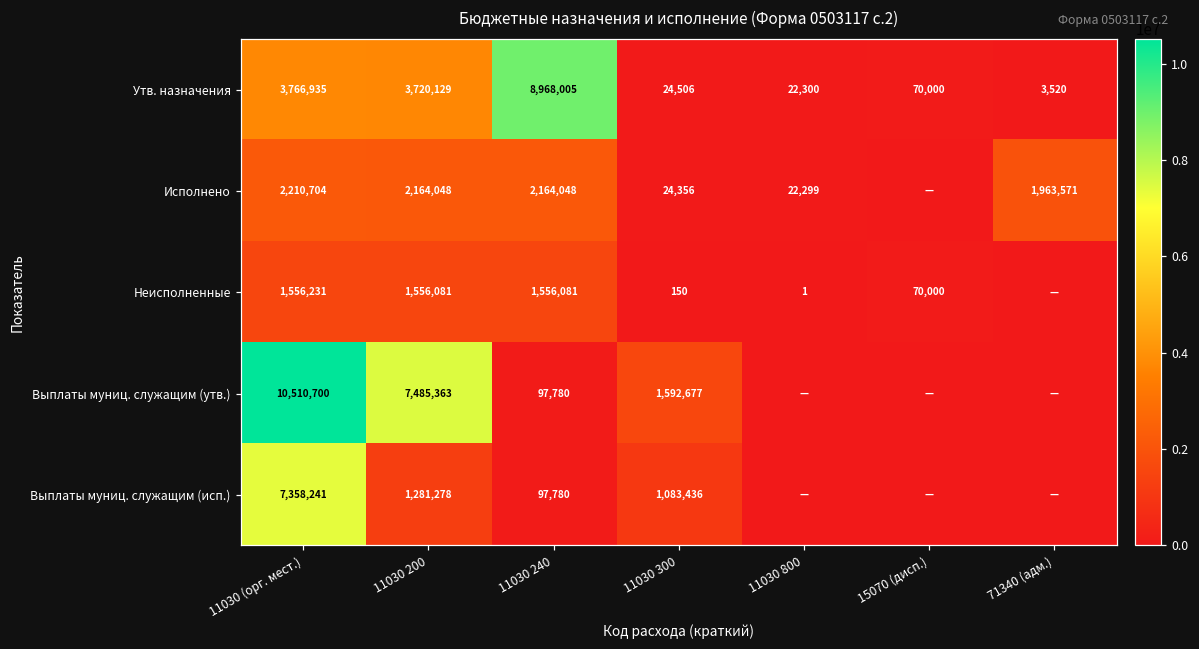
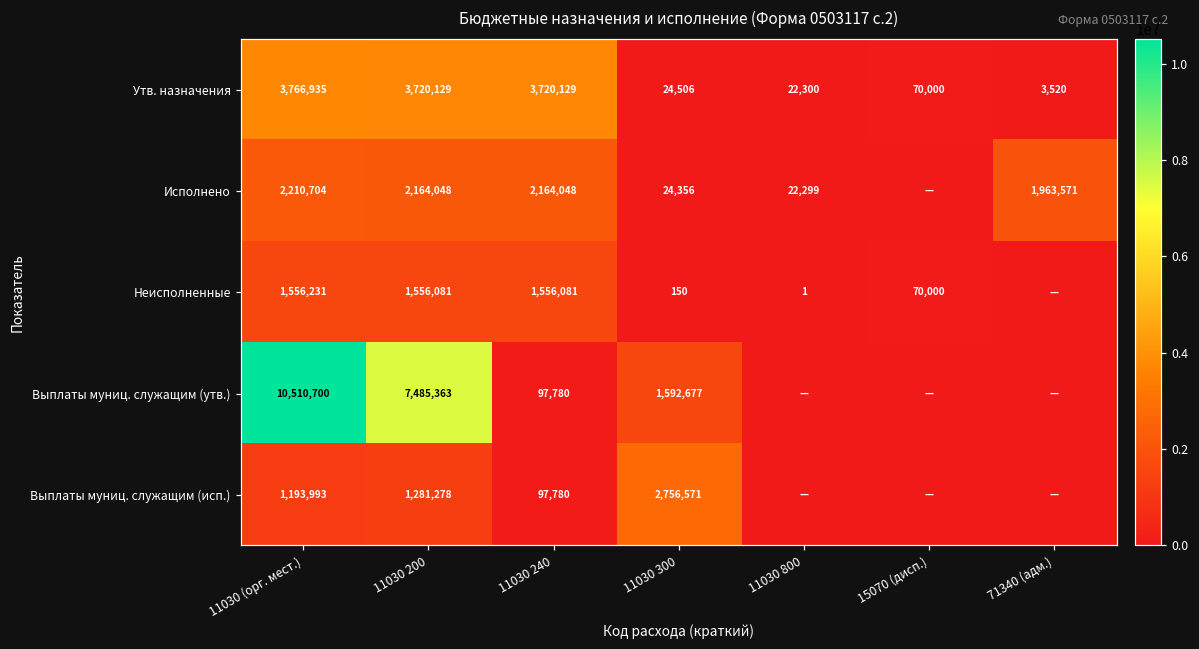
Утв. назначения, 11030 240: 8,968,005 -> 3,720,129
Выплаты муниц. служащим (исп.), 11030 (орг. мест.): 7,358,241 -> 1,193,993
Выплаты муниц. служащим (исп.), 11030 300: 1,083,436 -> 2,756,571
